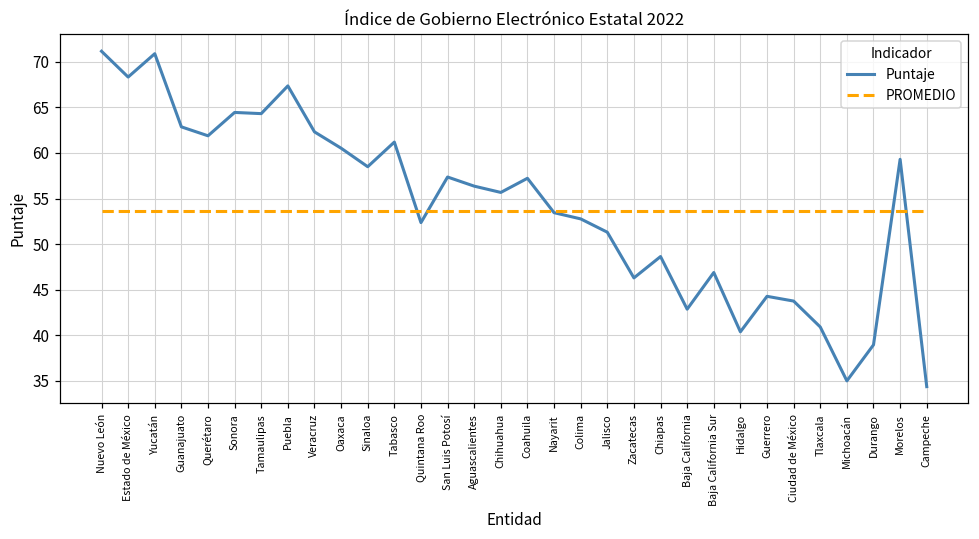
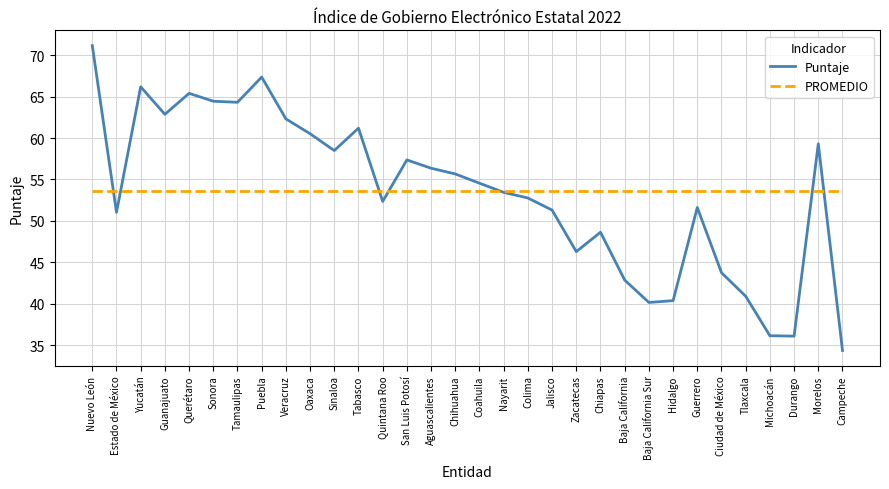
Puntaje, Estado de México: 68 -> 51
Puntaje, Yucatán: 71 -> 66
Puntaje, Querétaro: 62 -> 65
Puntaje, Coahuila: 57 -> 55
Puntaje, Baja California Sur: 47 -> 40
Puntaje, Guerrero: 44 -> 52
Puntaje, Michoacán: 35 -> 36
Puntaje, Durango: 39 -> 36
